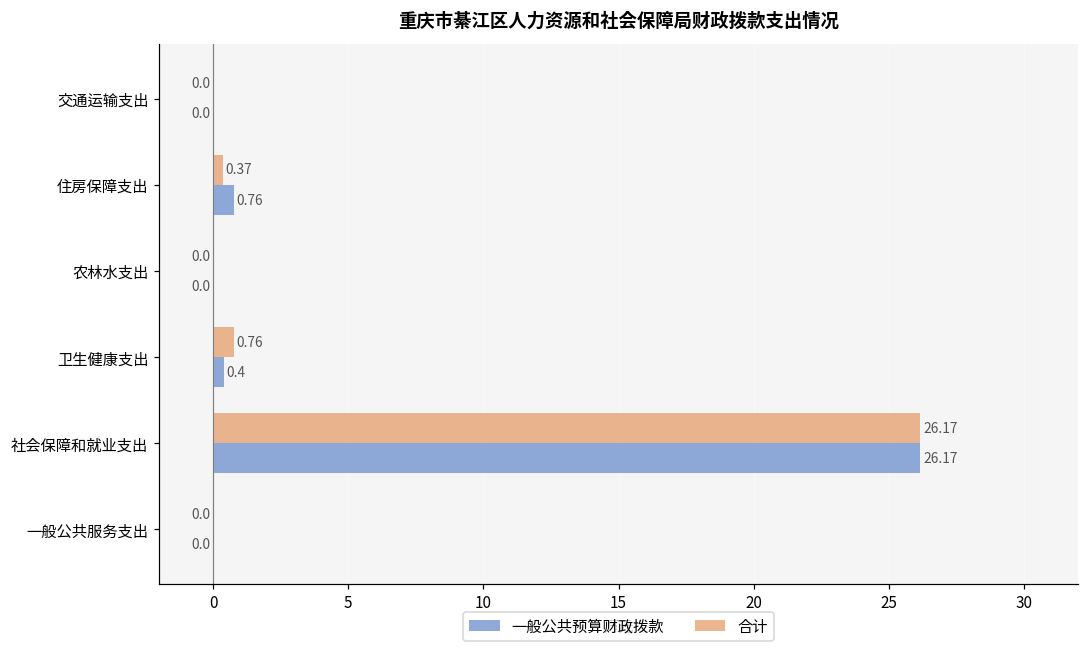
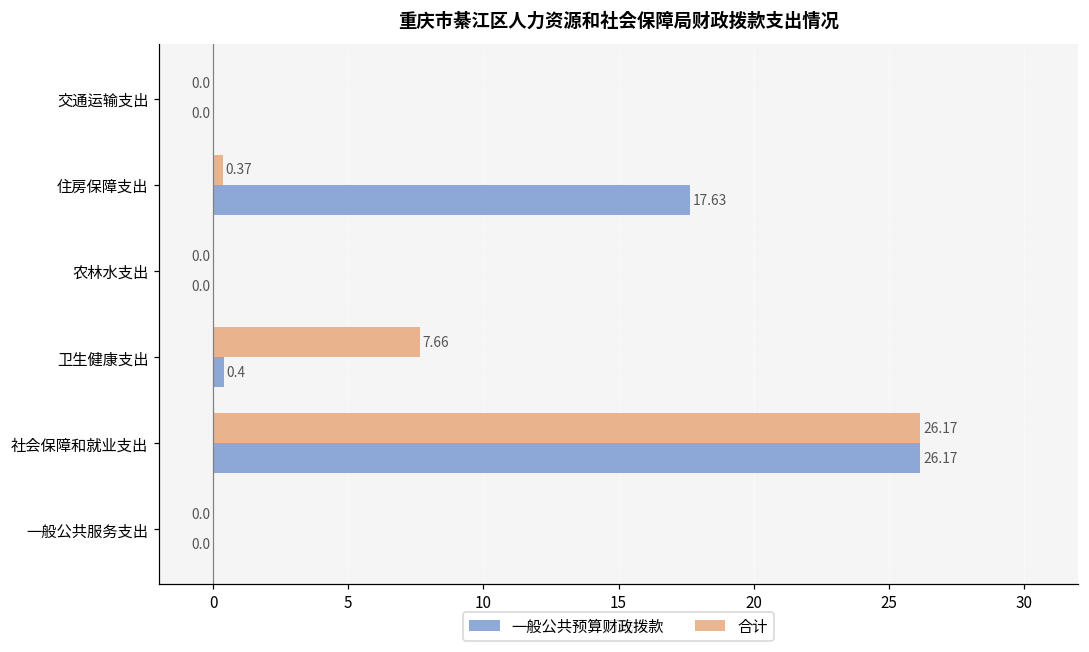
一般公共预算财政拨款, 住房保障支出: 0.76 -> 17.63
合计, 卫生健康支出: 0.76 -> 7.66
